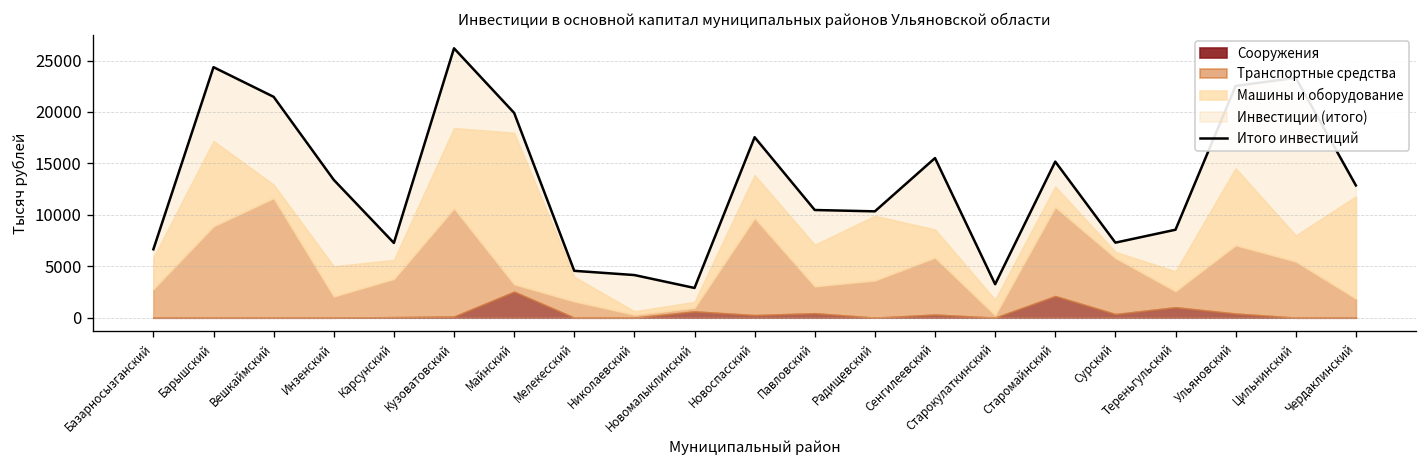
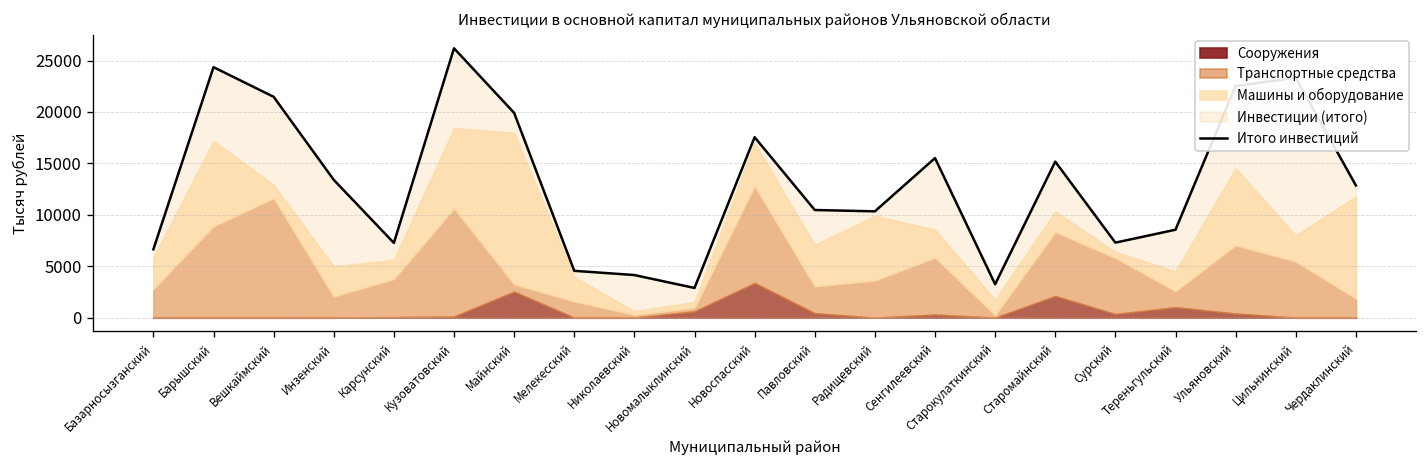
Сооружения, Новоспасский: 0 -> 3000
Транспортные средства, Старомайнский: 9000 -> 6000
